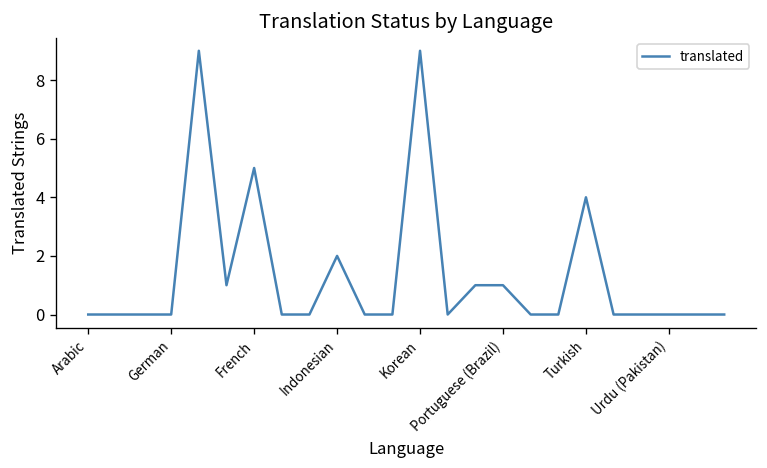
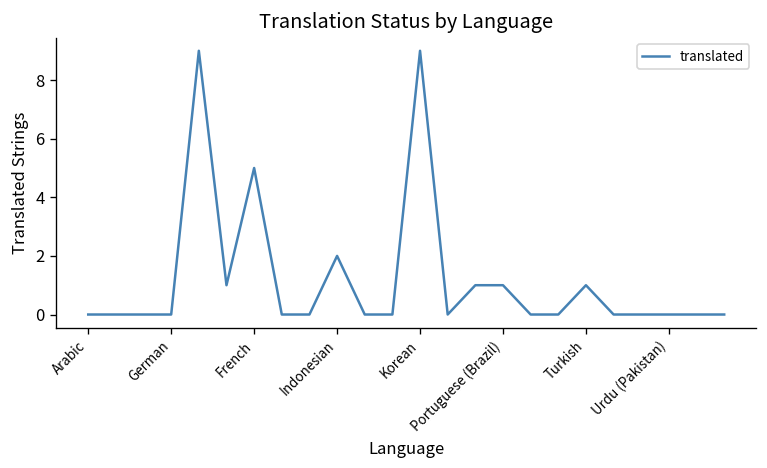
Turkish: 4 -> 1
